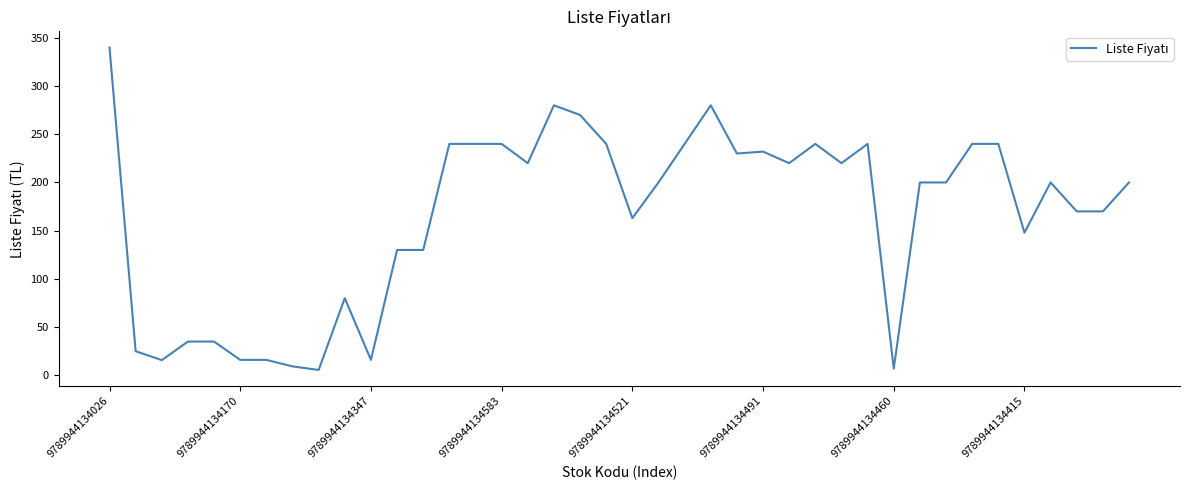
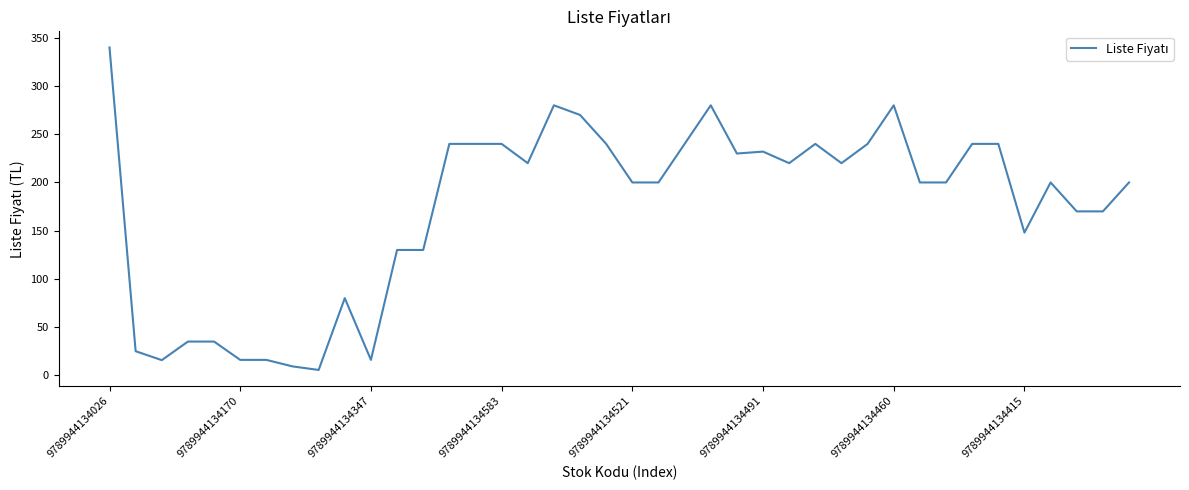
9789944134521: 160 -> 200
9789944134460: 10 -> 280
